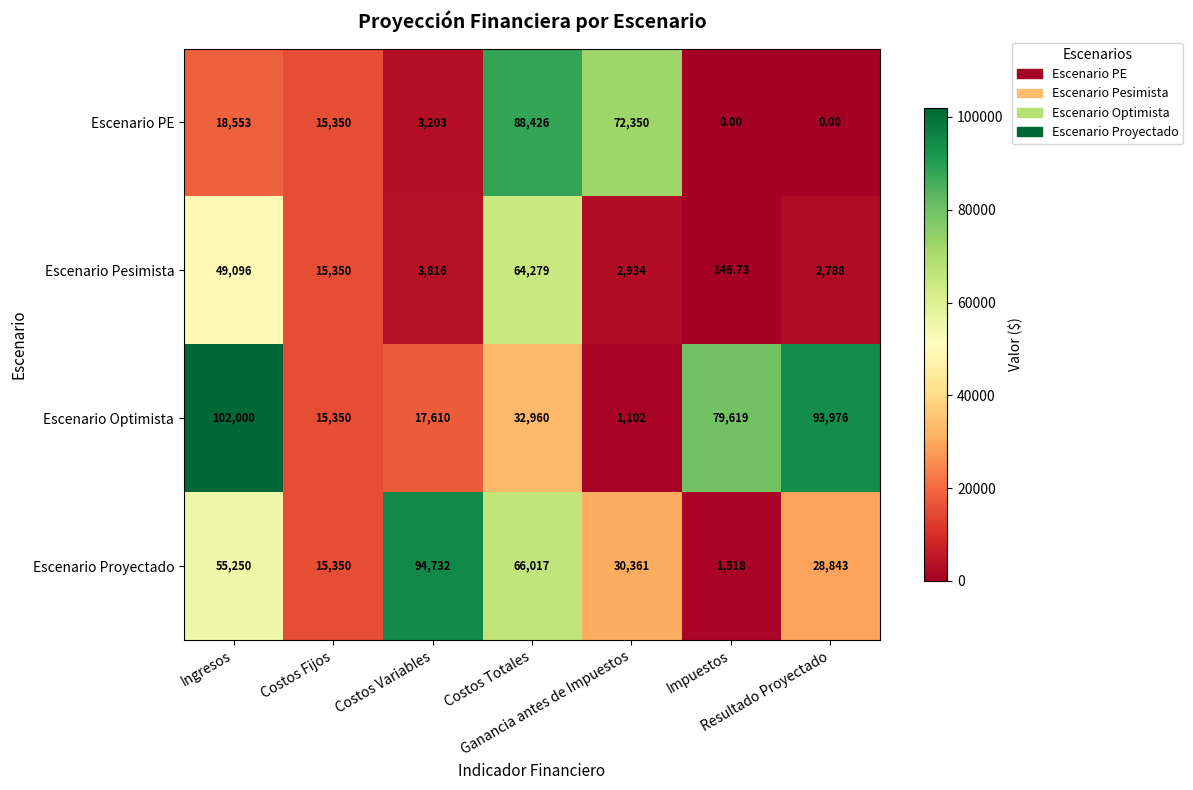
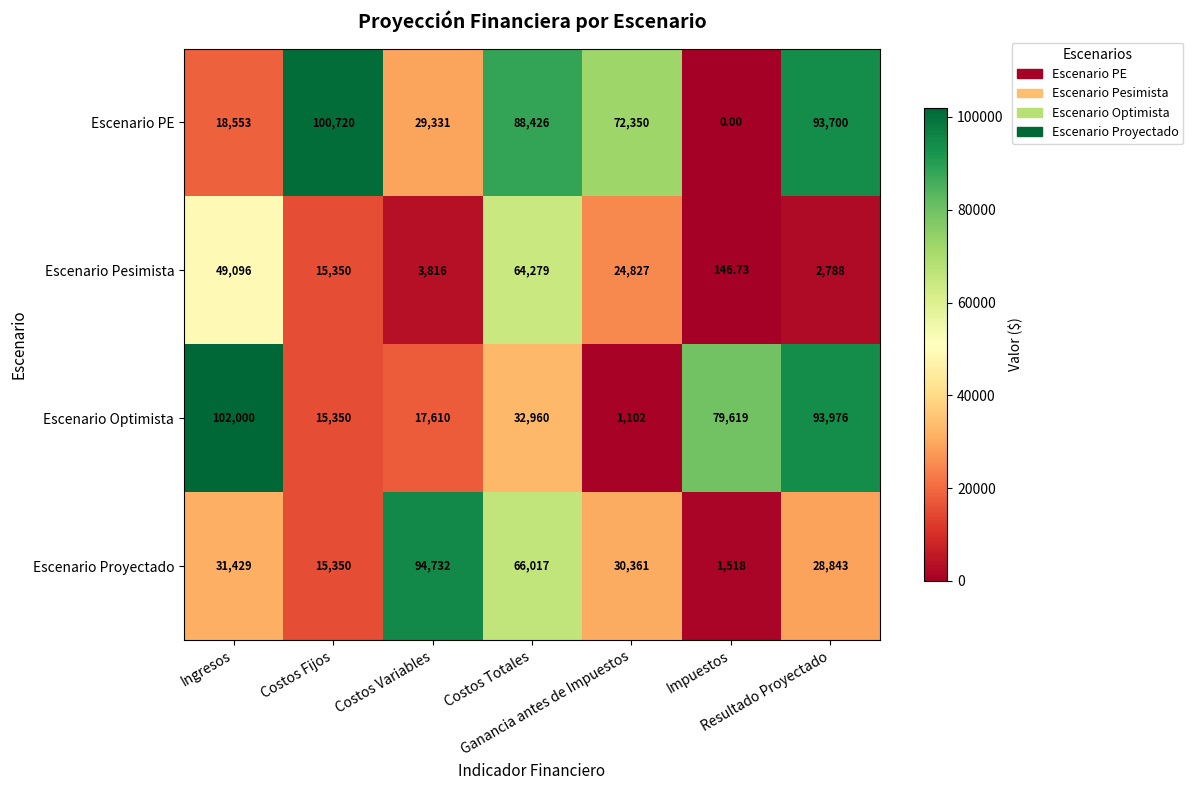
Escenario PE, Costos Fijos: 15,350 -> 100,720
Escenario PE, Costos Variables: 3,203 -> 29,331
Escenario PE, Resultado Proyectado: 0.00 -> 93,700
Escenario Pesimista, Ganancia antes de Impuestos: 2,934 -> 24,827
Escenario Proyectado, Ingresos: 55,250 -> 31,429
